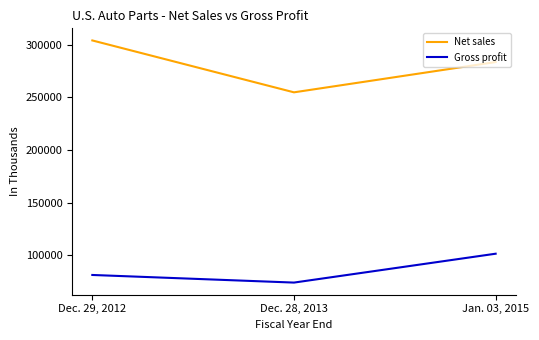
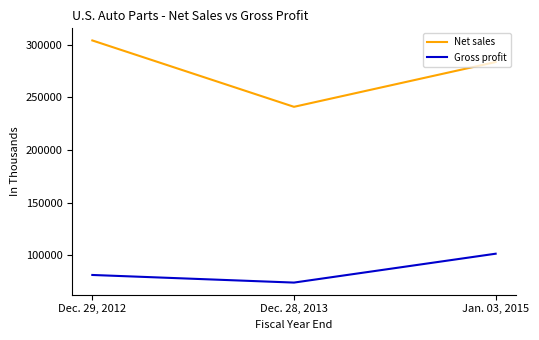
Net sales, Dec. 28, 2013: 255000 -> 241000
